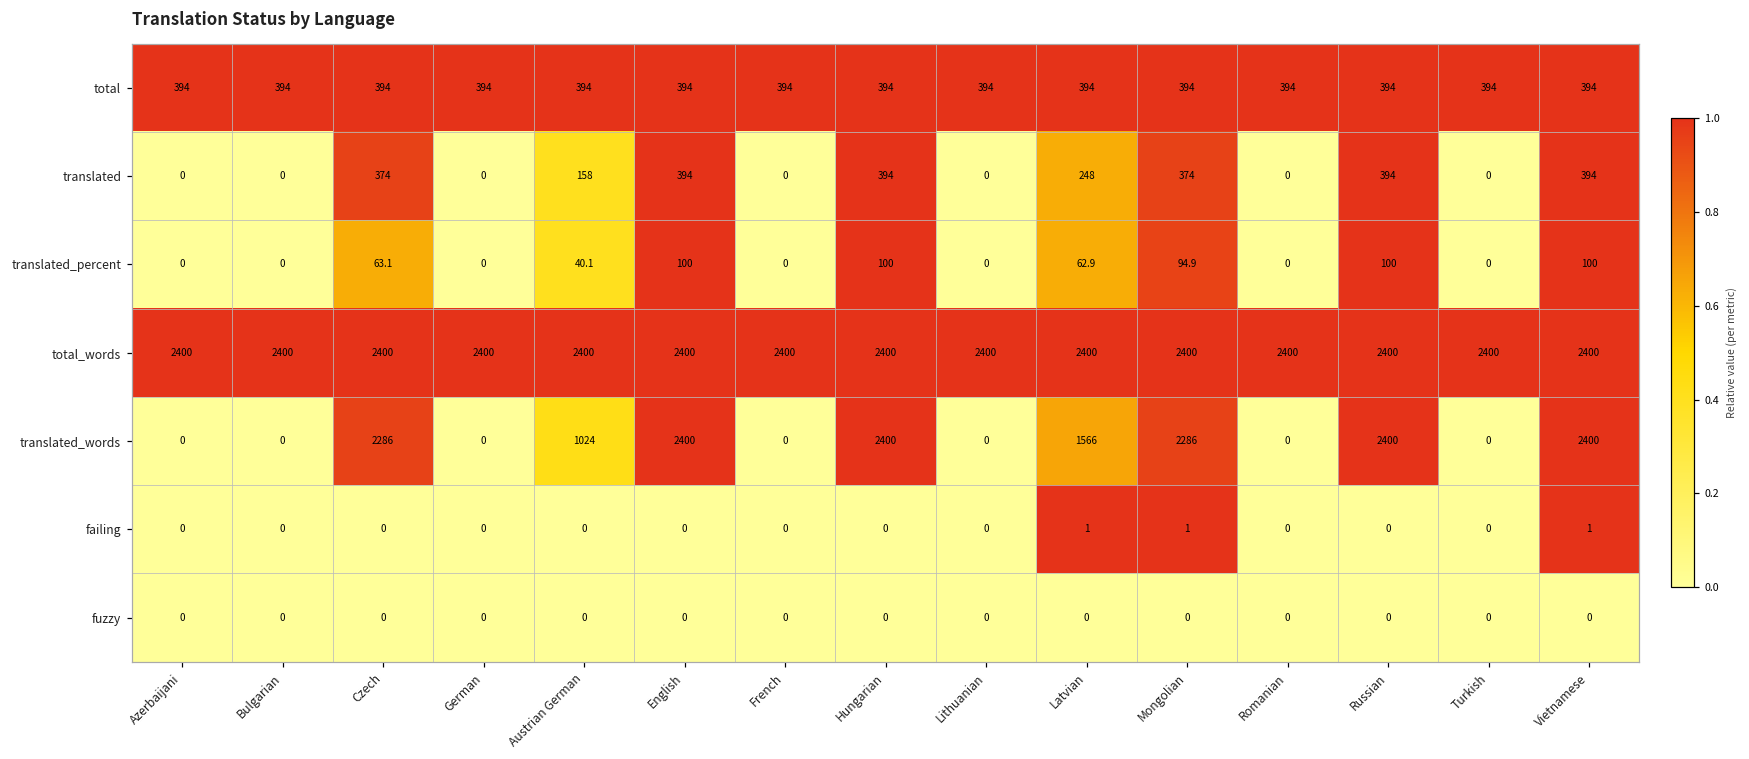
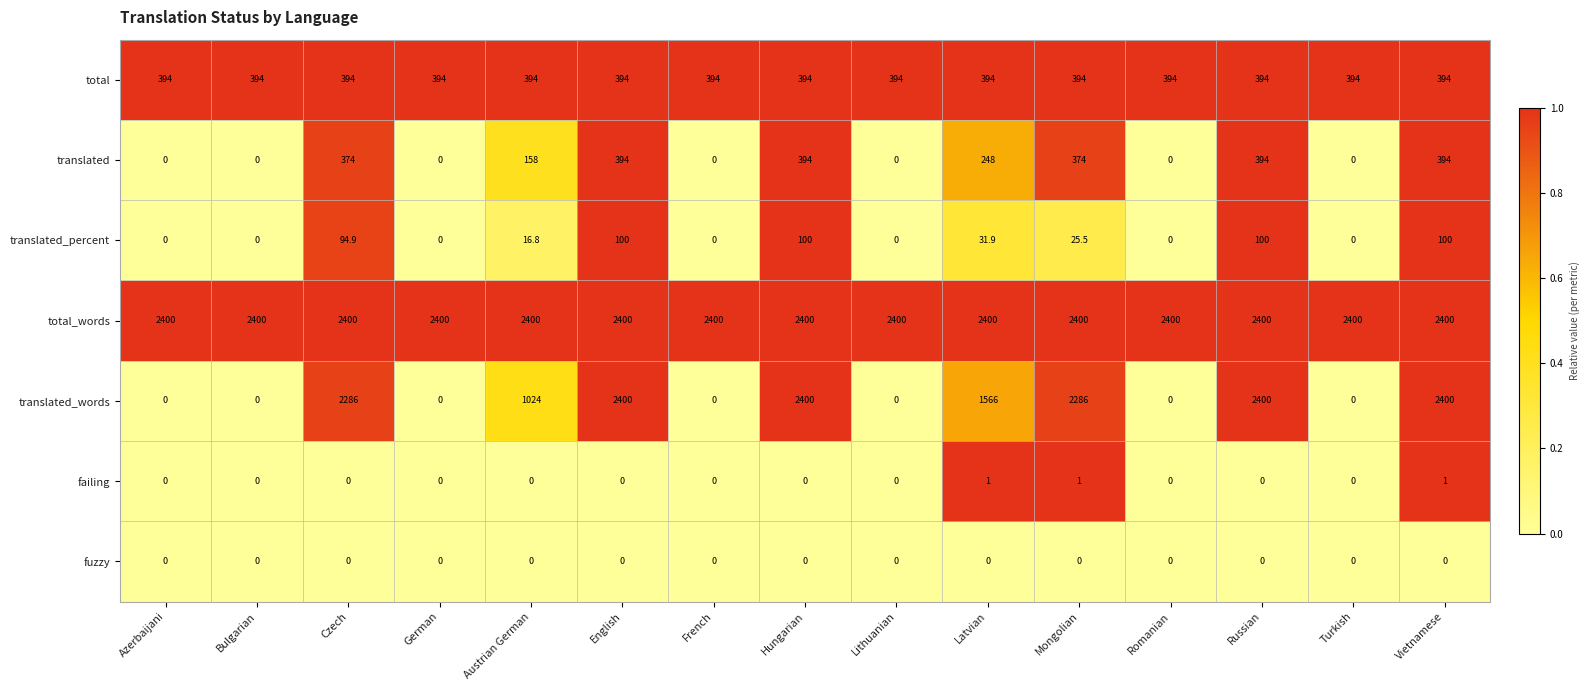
translated_percent, Czech: 63.1 -> 94.9
translated_percent, Austrian German: 40.1 -> 16.8
translated_percent, Latvian: 62.9 -> 31.9
translated_percent, Mongolian: 94.9 -> 25.5
